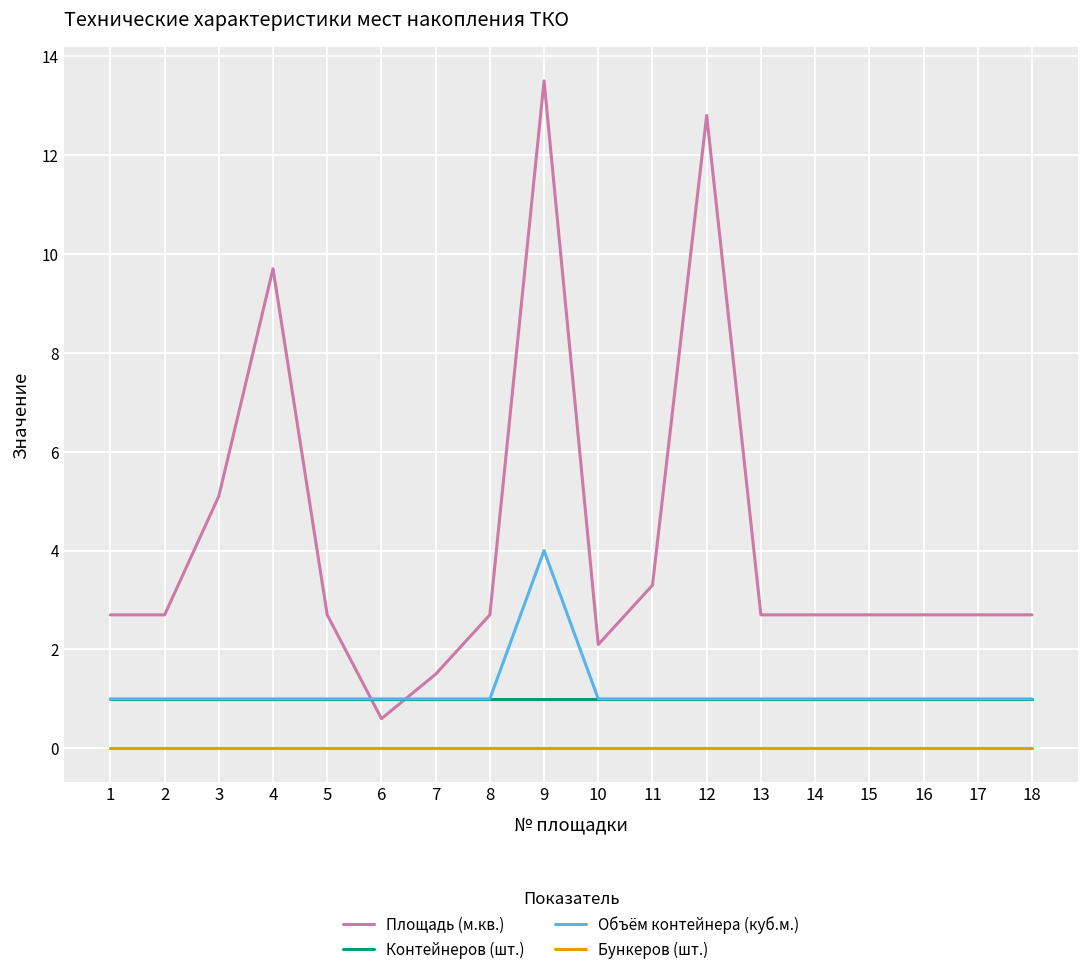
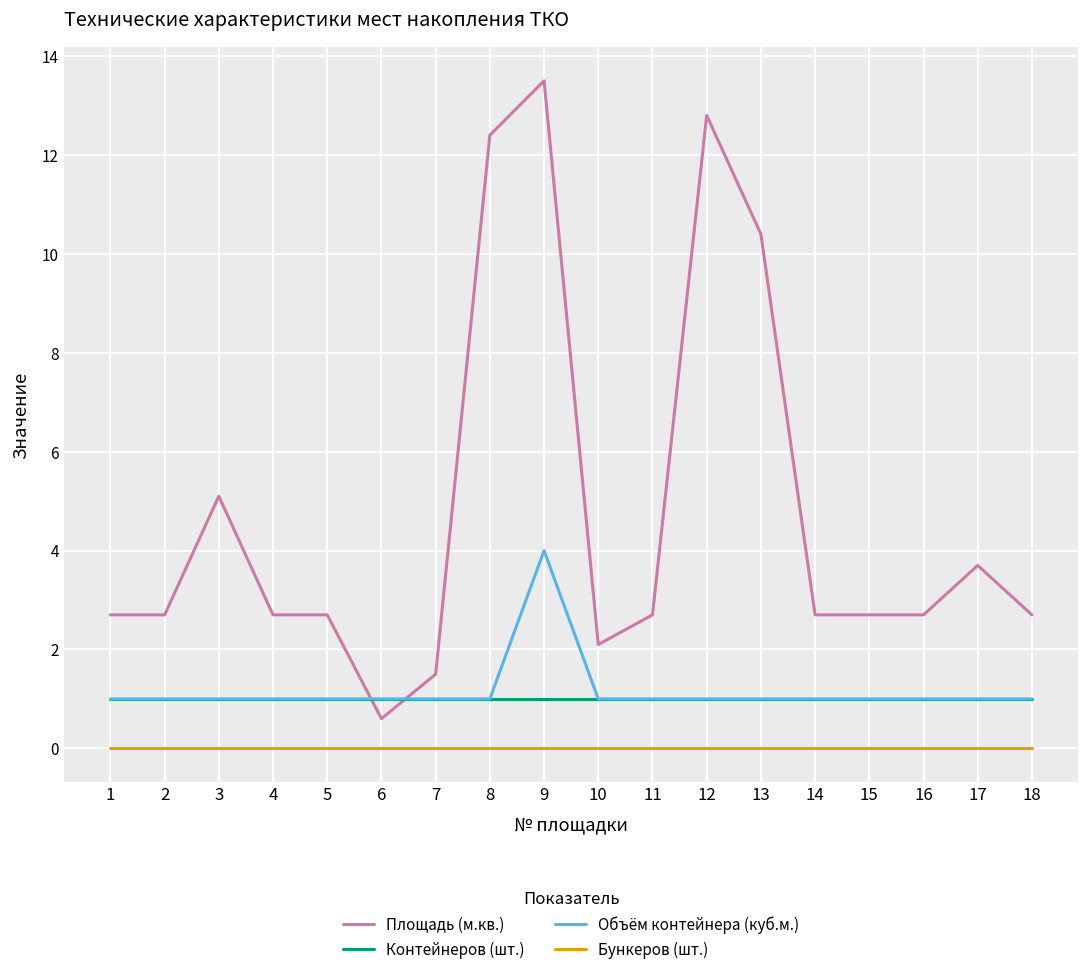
Площадь (м.кв.), 4: 9.7 -> 2.7
Площадь (м.кв.), 8: 2.7 -> 12.4
Площадь (м.кв.), 11: 3.3 -> 2.7
Площадь (м.кв.), 13: 2.7 -> 10.4
Площадь (м.кв.), 17: 2.7 -> 3.7
